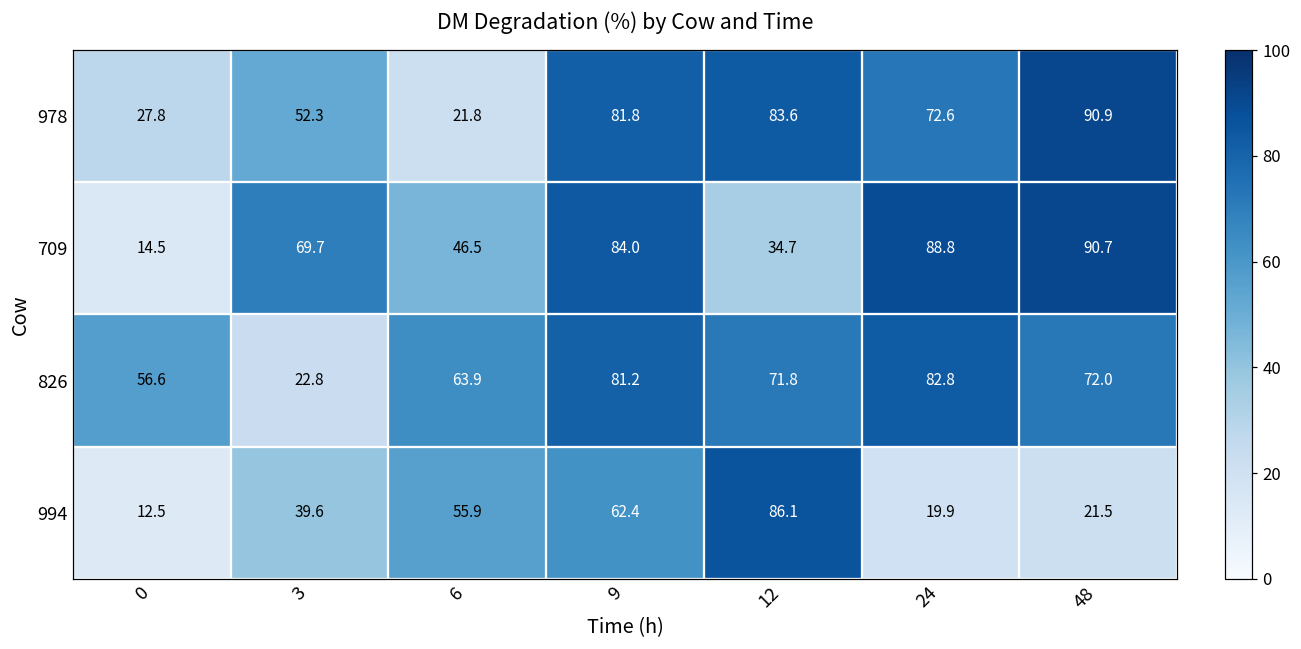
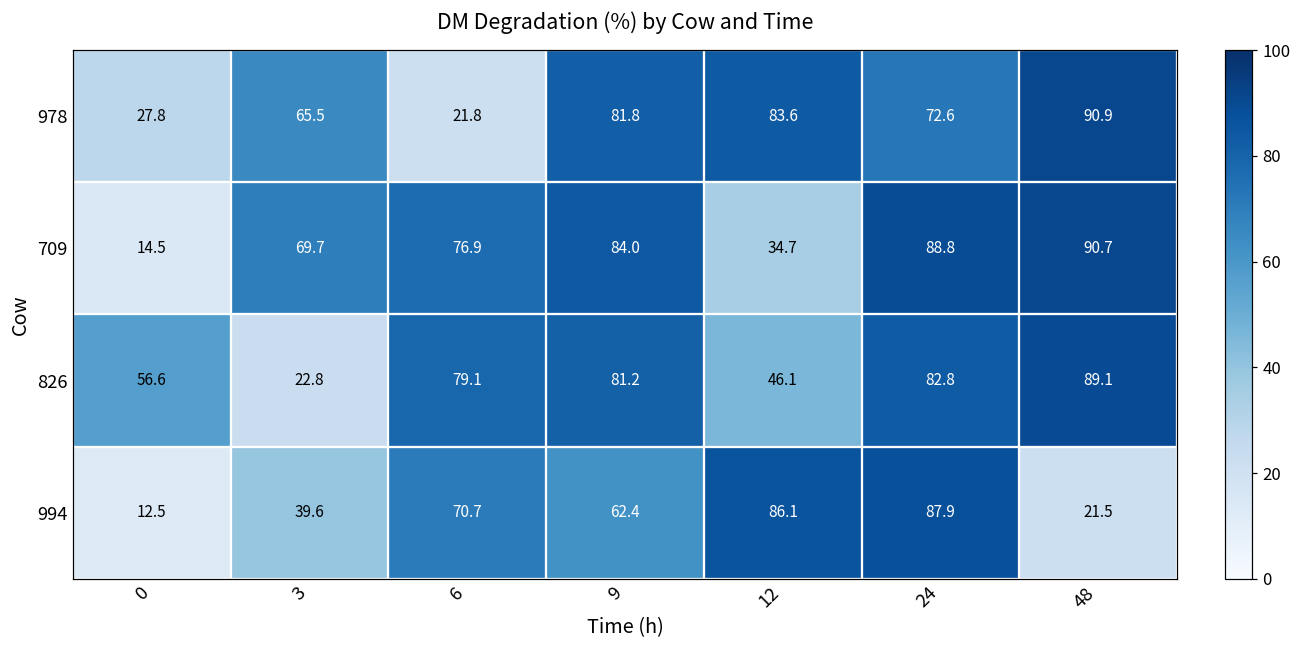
978, 3: 52.3 -> 65.5
709, 6: 46.5 -> 76.9
826, 6: 63.9 -> 79.1
826, 12: 71.8 -> 46.1
826, 48: 72.0 -> 89.1
994, 6: 55.9 -> 70.7
994, 24: 19.9 -> 87.9
